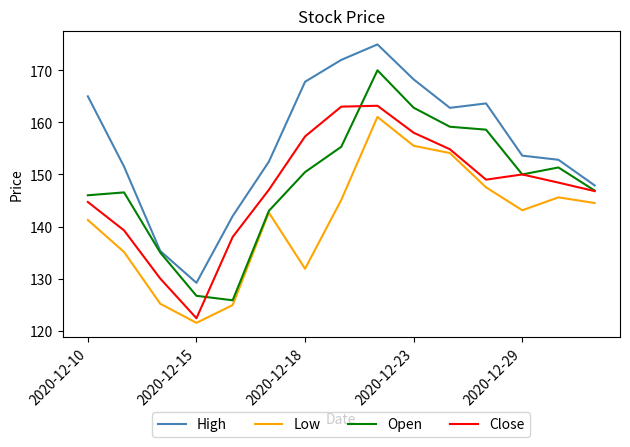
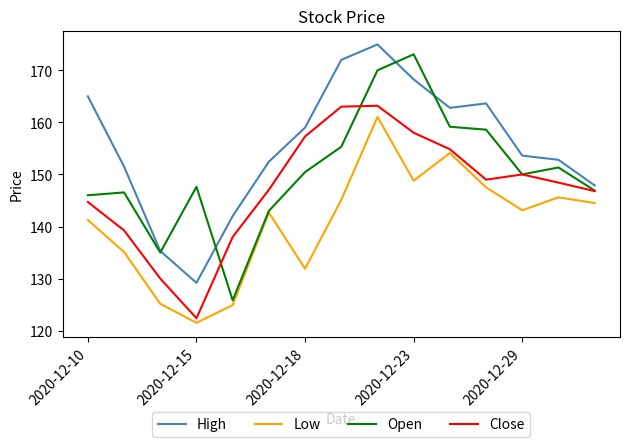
Open, 2020-12-15: 127 -> 148
High, 2020-12-18: 168 -> 159
Low, 2020-12-23: 156 -> 149
Open, 2020-12-23: 163 -> 173
